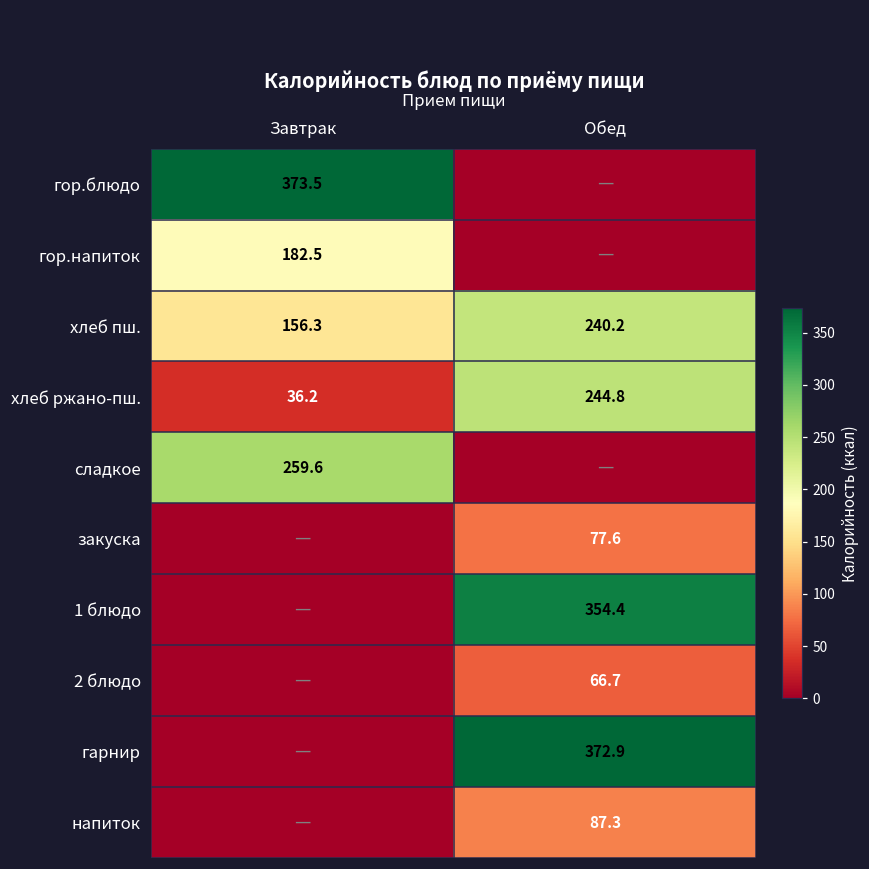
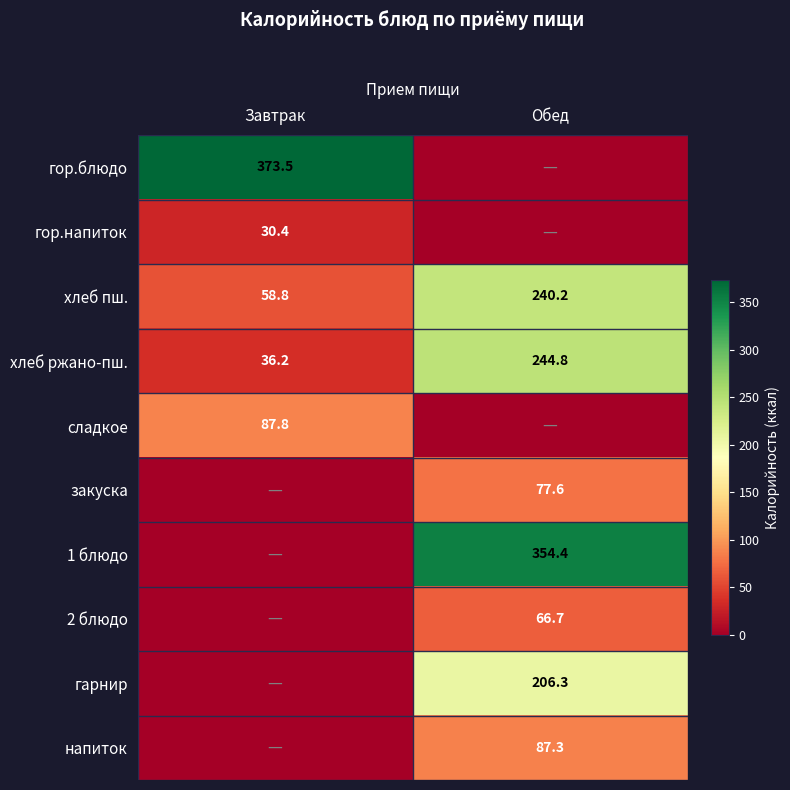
гор.напиток, Завтрак: 182.5 -> 30.4
хлеб пш., Завтрак: 156.3 -> 58.8
сладкое, Завтрак: 259.6 -> 87.8
гарнир, Обед: 372.9 -> 206.3
